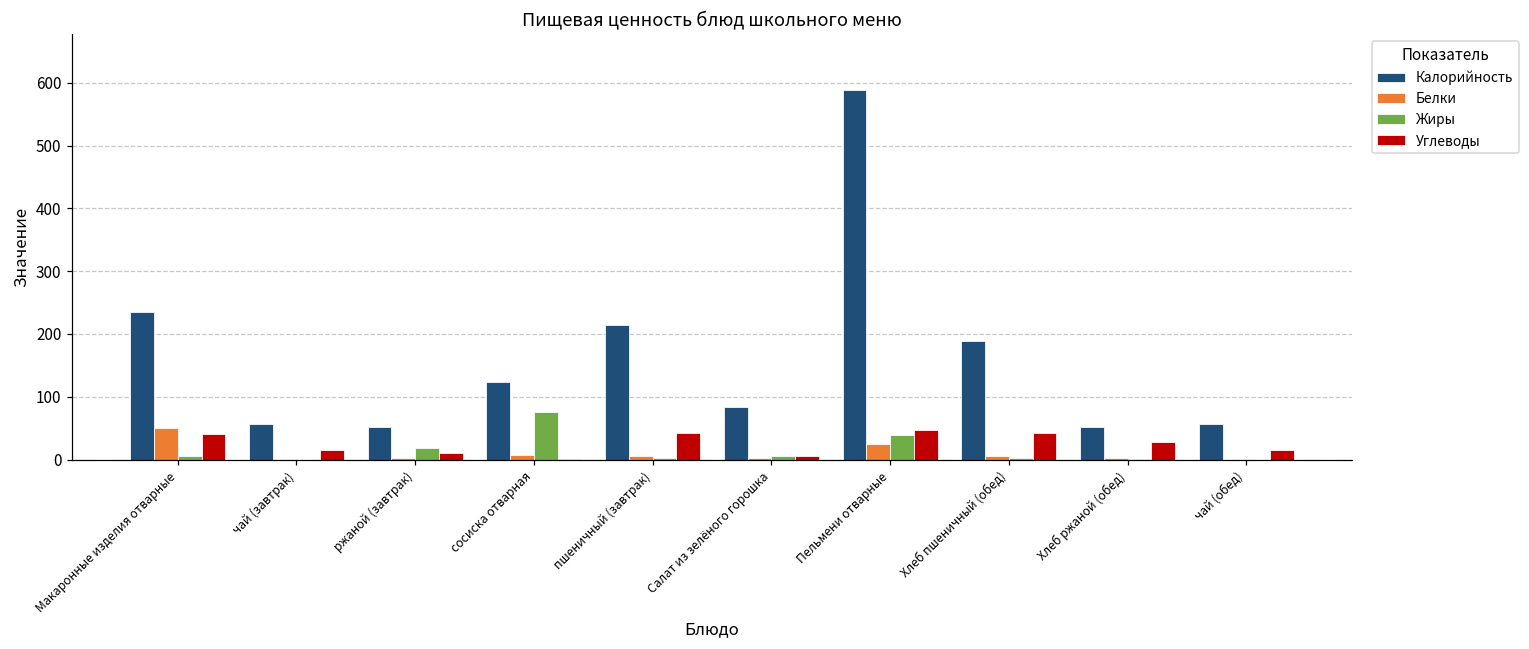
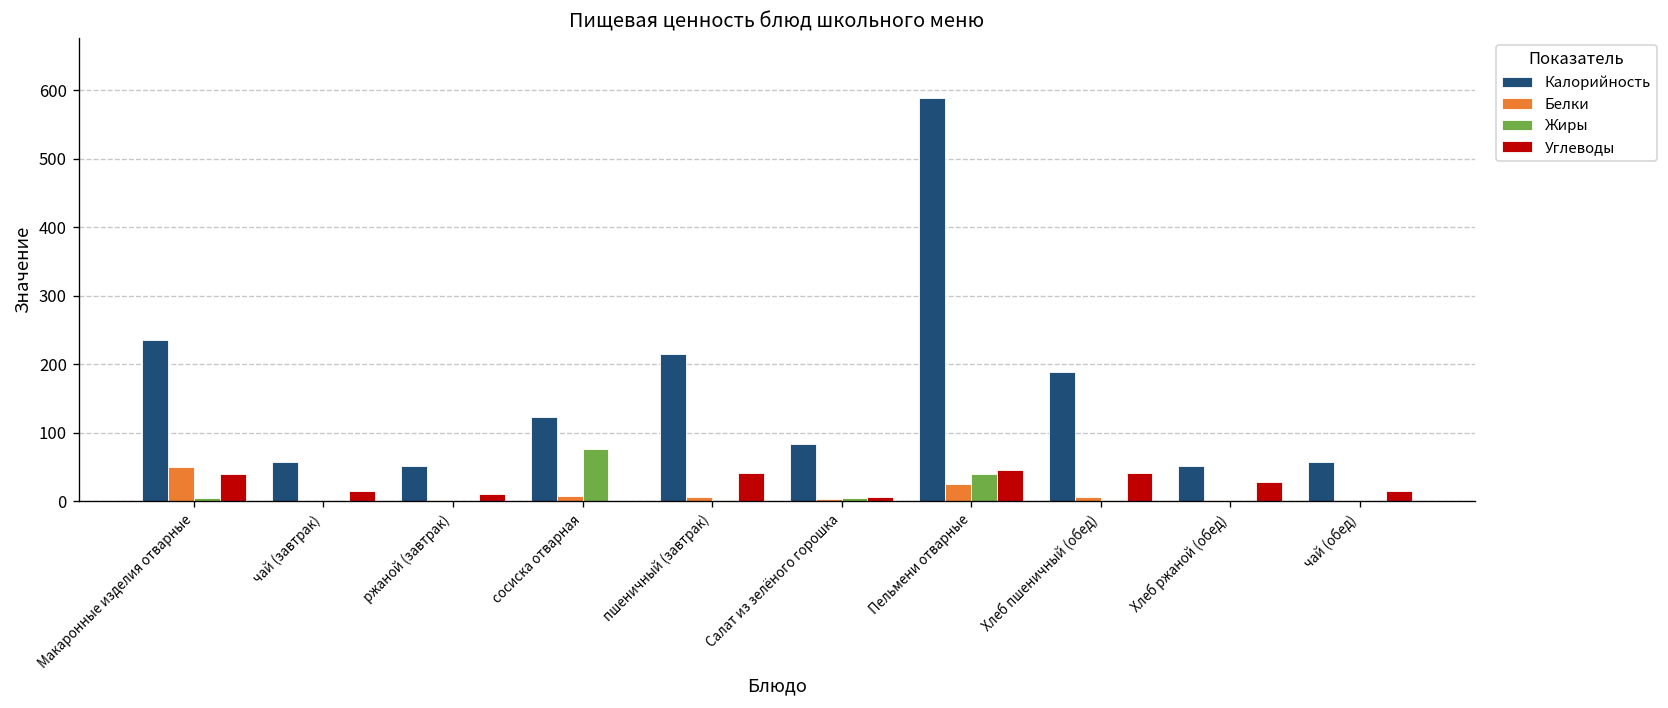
Жиры, ржаной (завтрак): 20 -> 0
